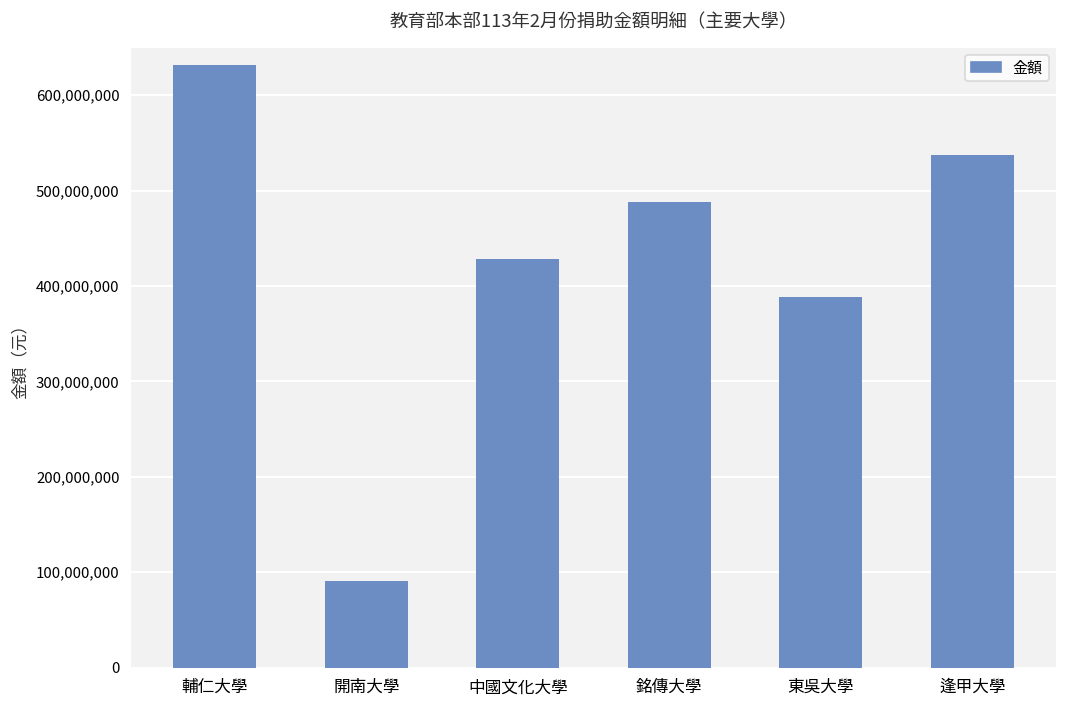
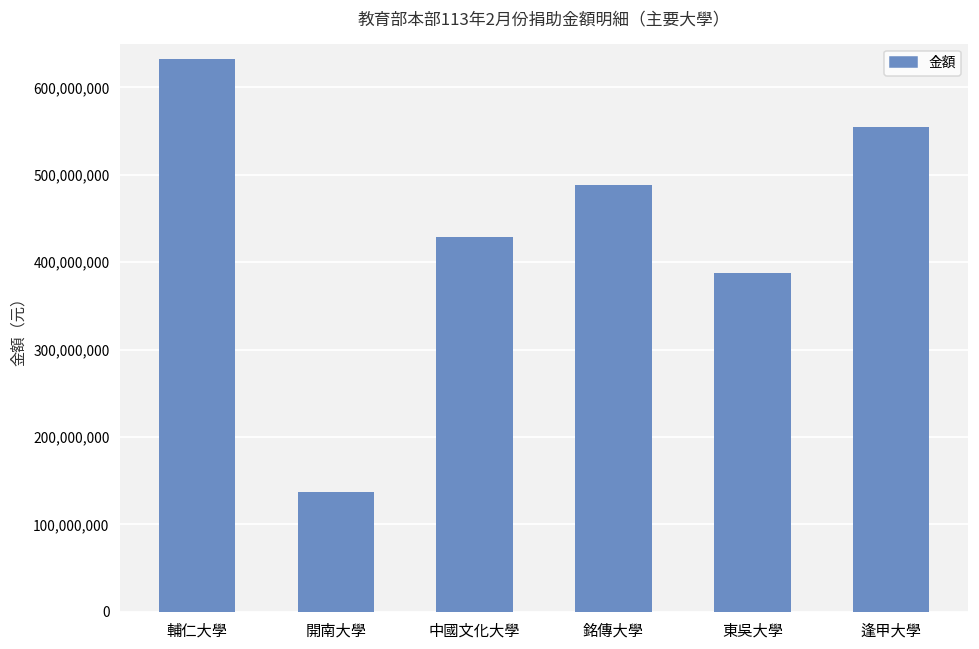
開南大學: 90,000,000 -> 140,000,000
逢甲大學: 540,000,000 -> 560,000,000
